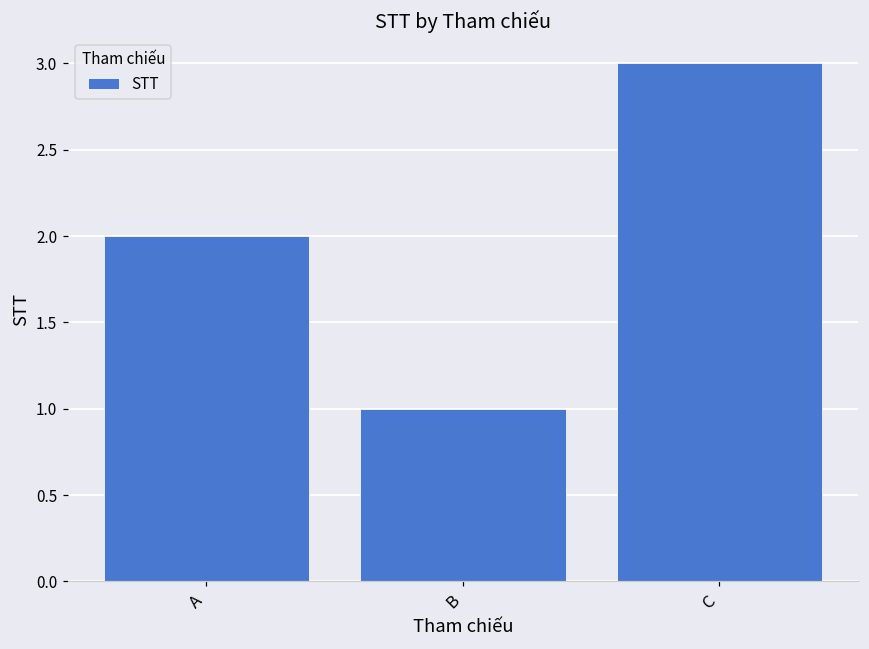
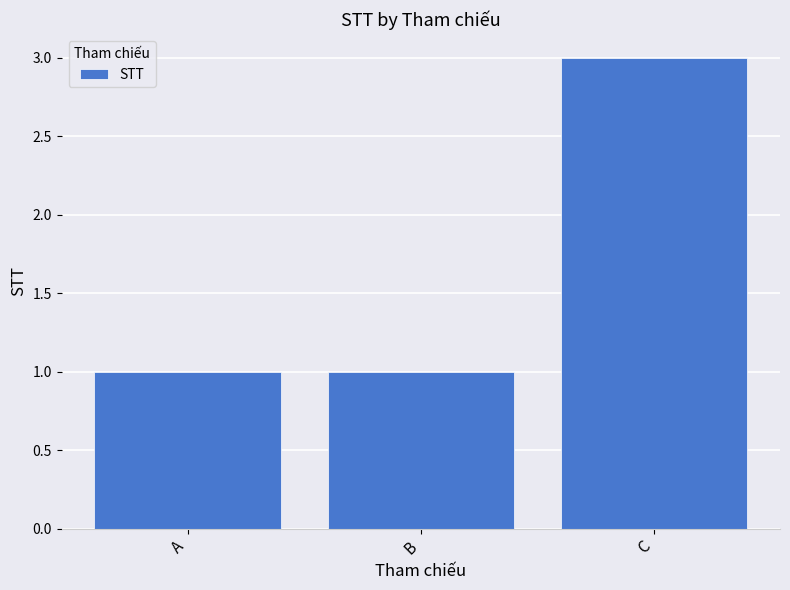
A: 2 -> 1
